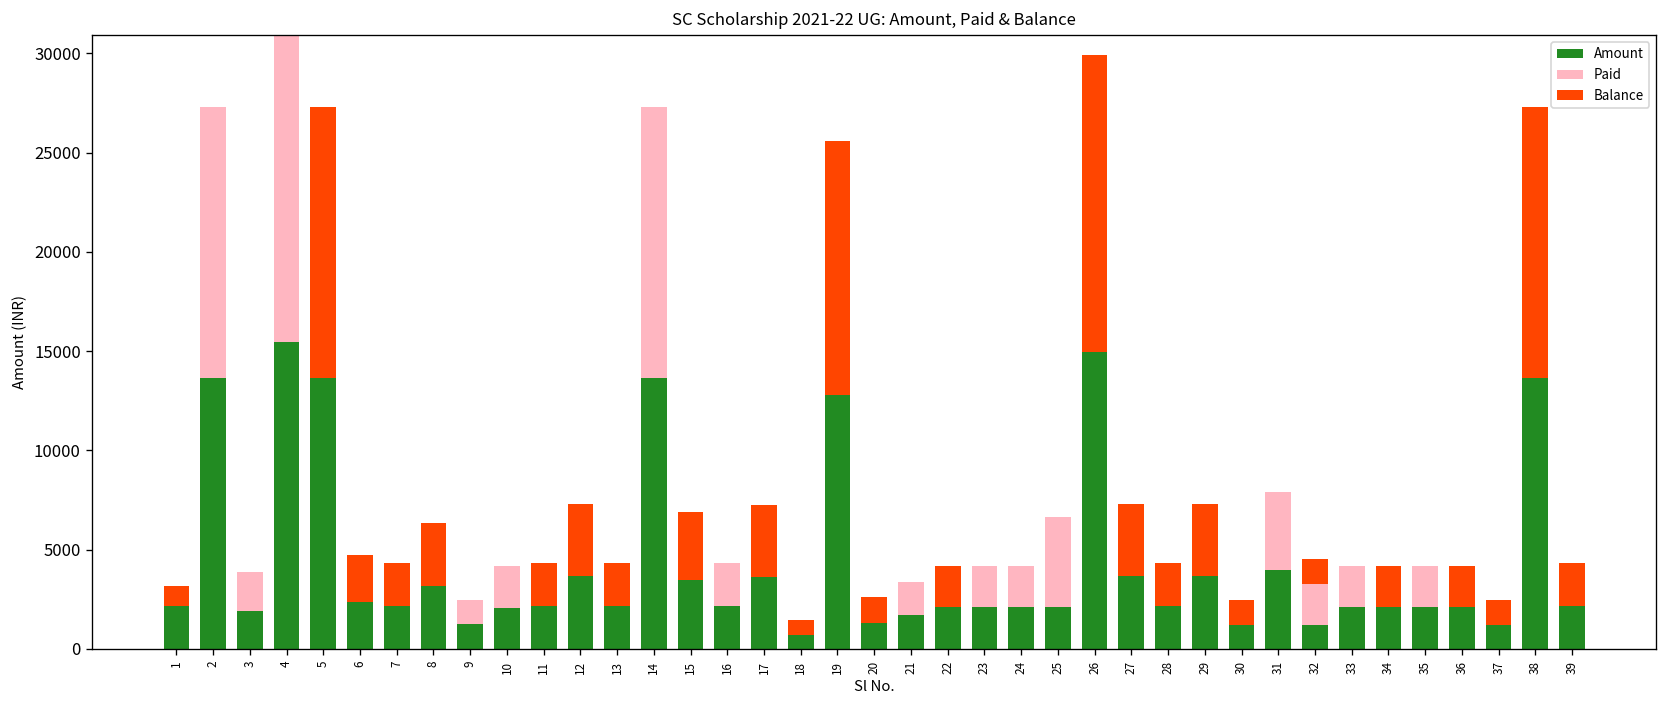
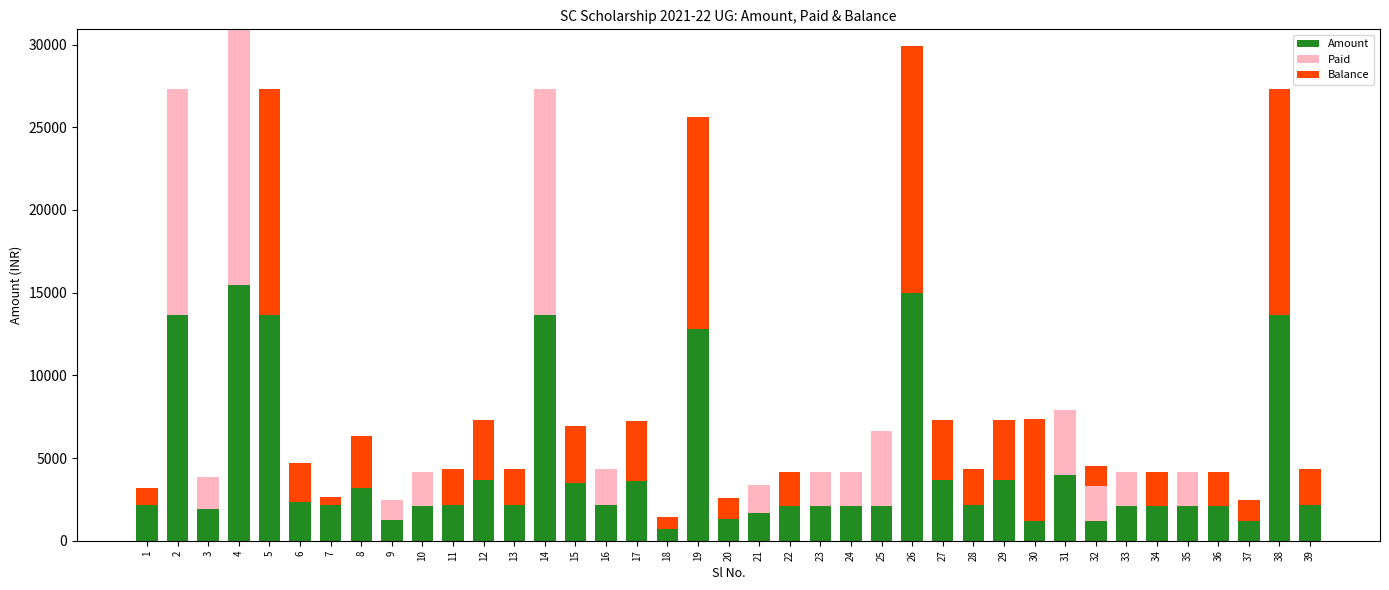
Balance, 7: 2200 -> 500
Balance, 30: 1200 -> 6200
